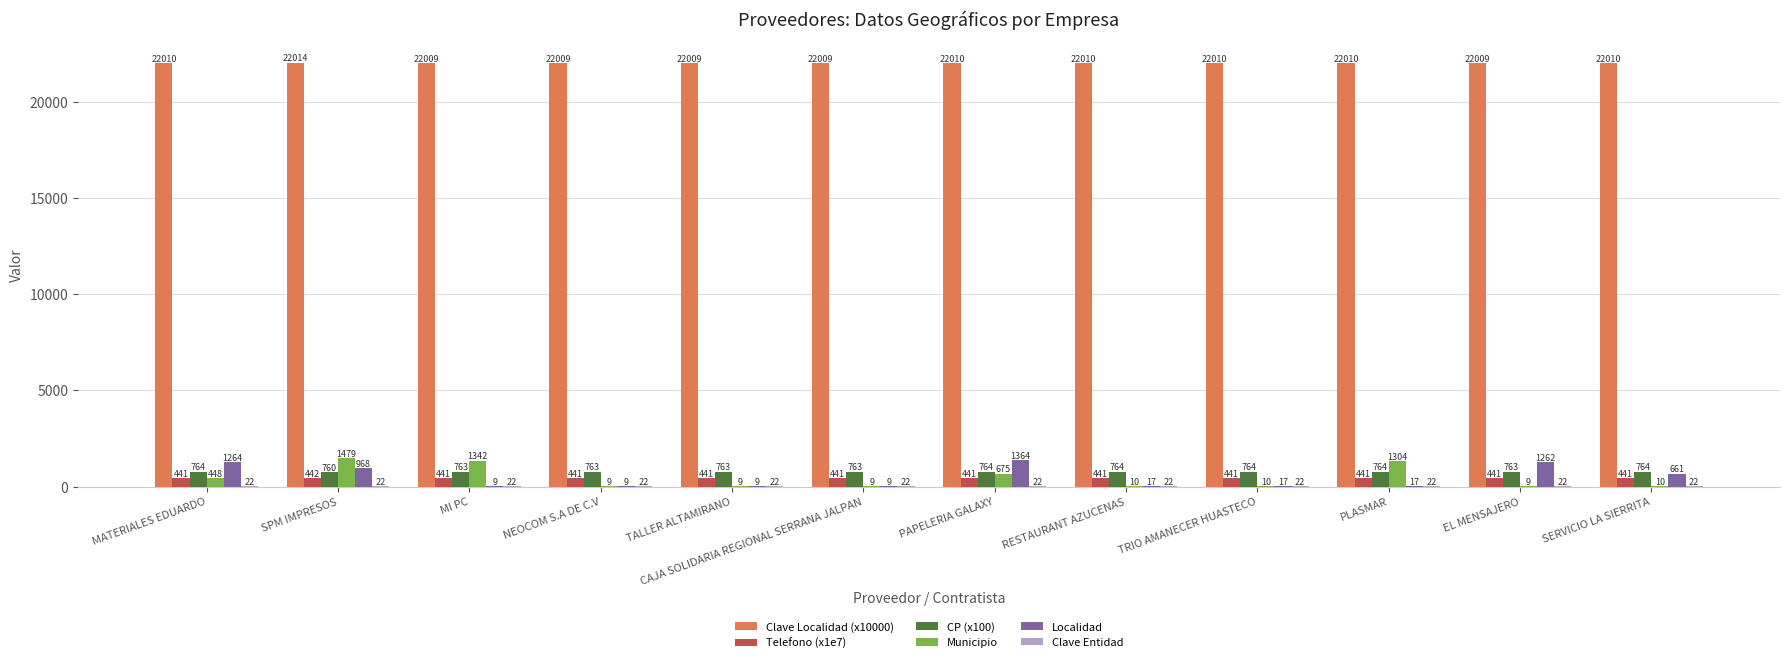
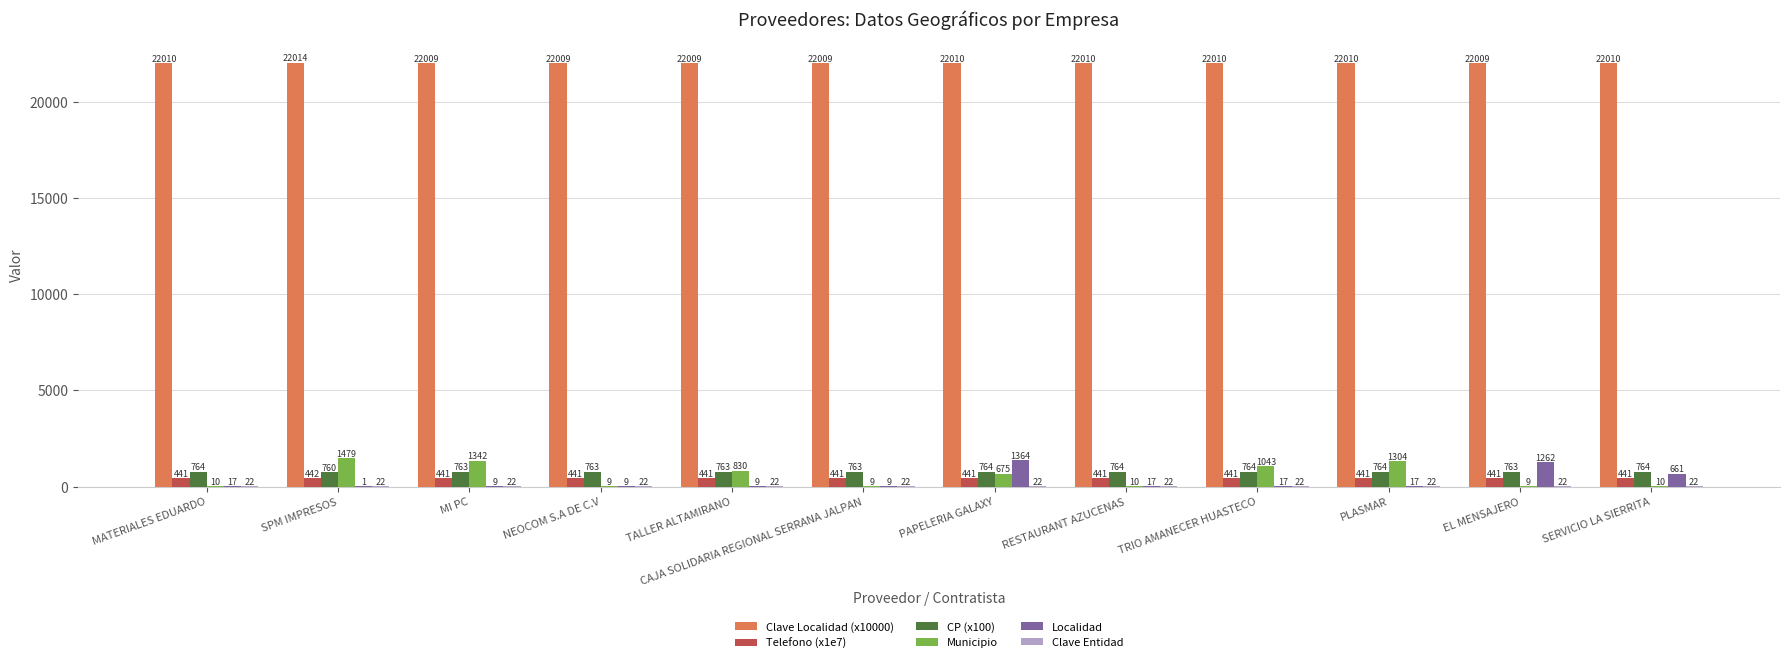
Municipio, MATERIALES EDUARDO: 448 -> 10
Localidad, MATERIALES EDUARDO: 1264 -> 17
Localidad, SPM IMPRESOS: 968 -> 1
Municipio, TALLER ALTAMIRANO: 9 -> 830
Municipio, TRIO AMANECER HUASTECO: 10 -> 1043
